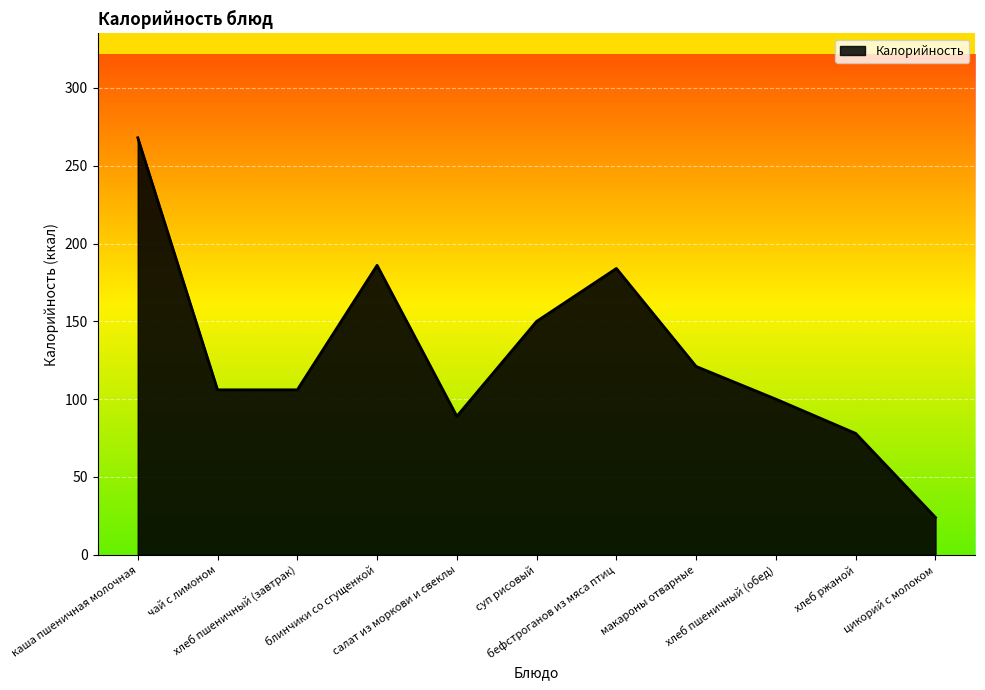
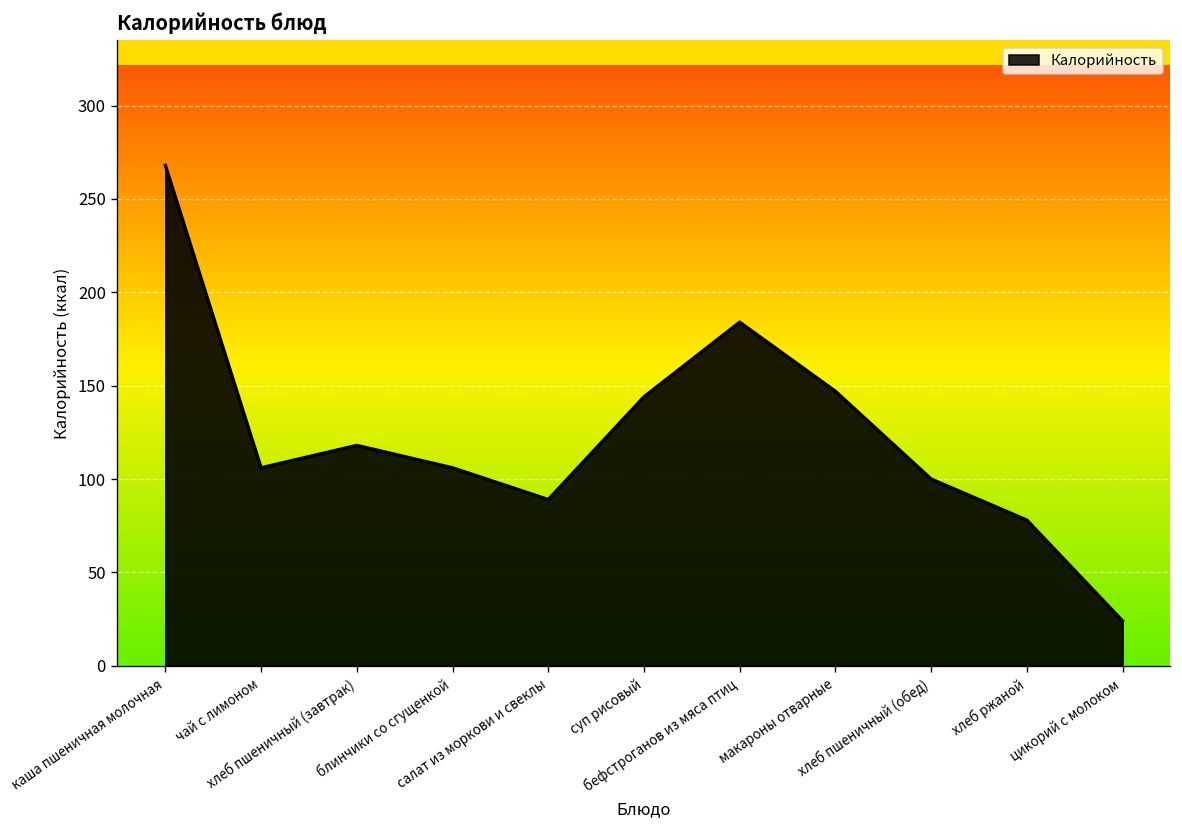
хлеб пшеничный (завтрак): 106 -> 118
блинчики со сгущенкой: 186 -> 106
суп рисовый: 150 -> 144
макароны отварные: 121 -> 147
